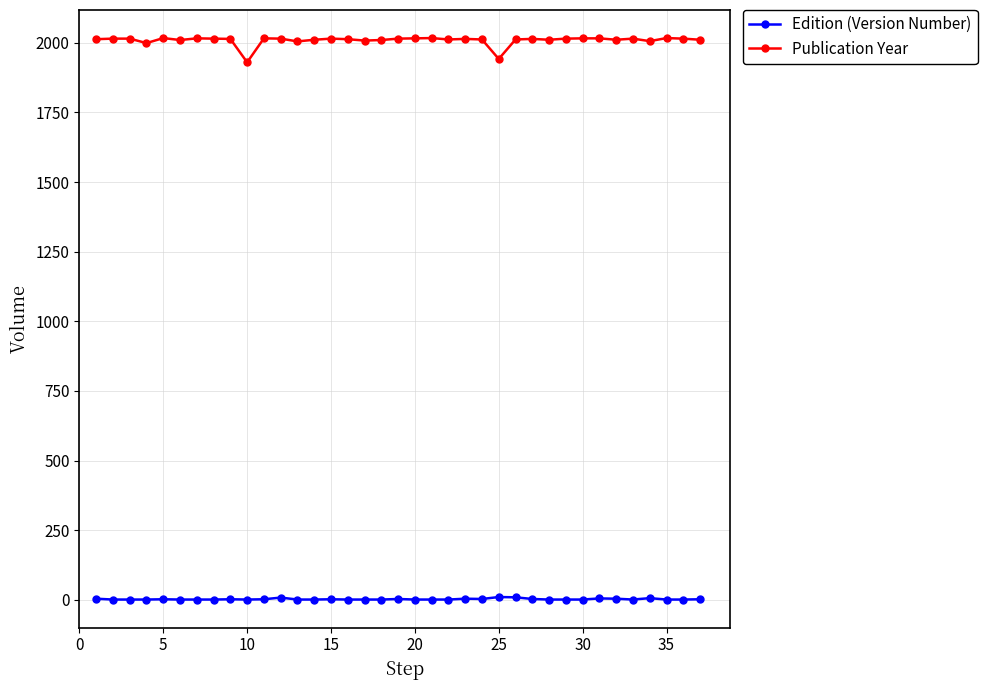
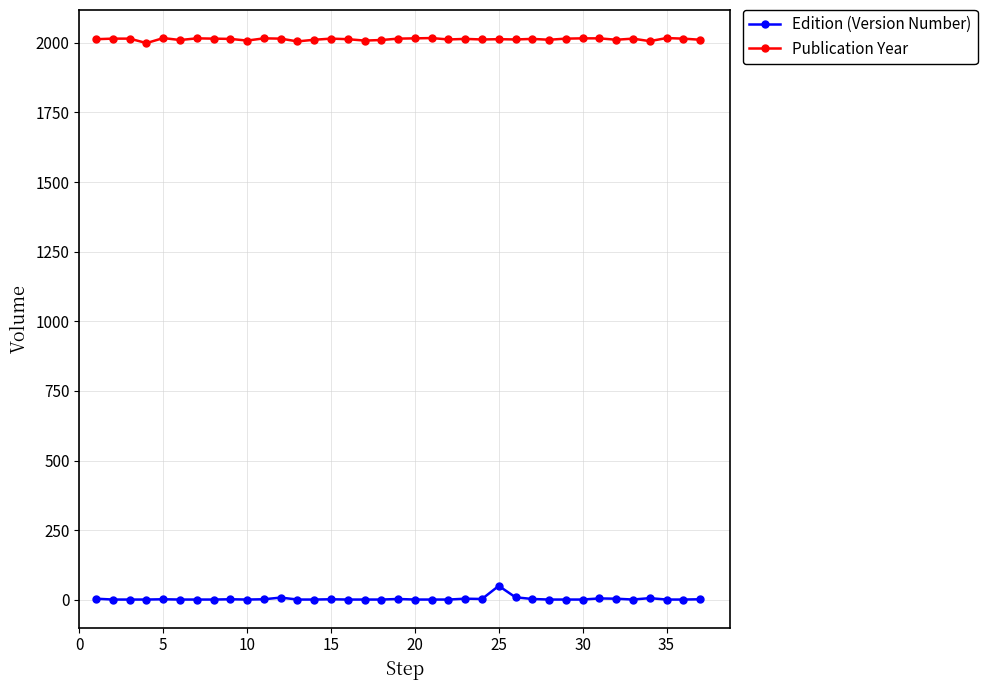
Publication Year, 10: 1930 -> 2010
Edition (Version Number), 25: 10 -> 50
Publication Year, 25: 1940 -> 2010
